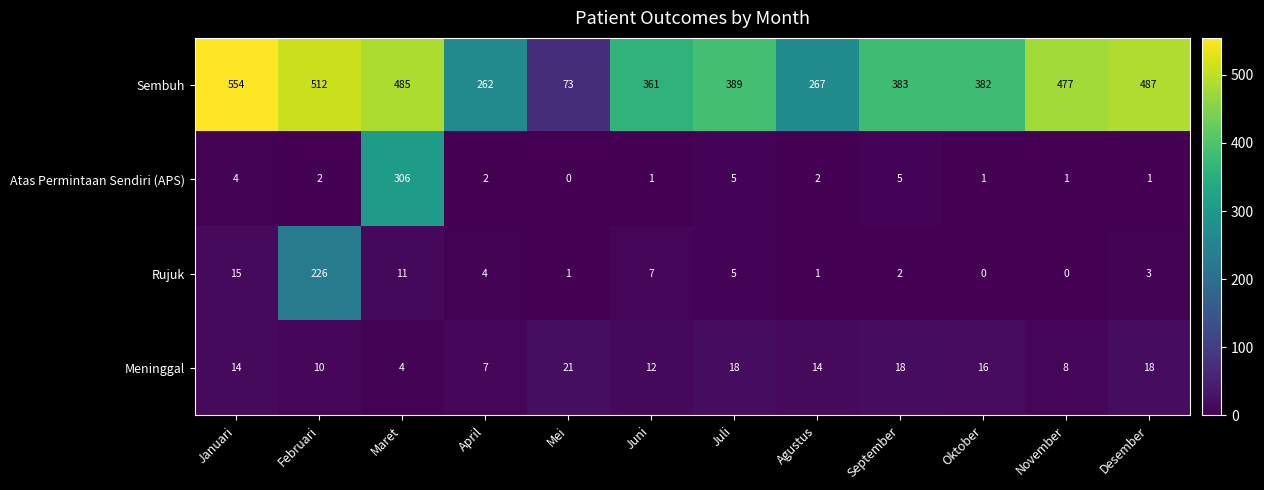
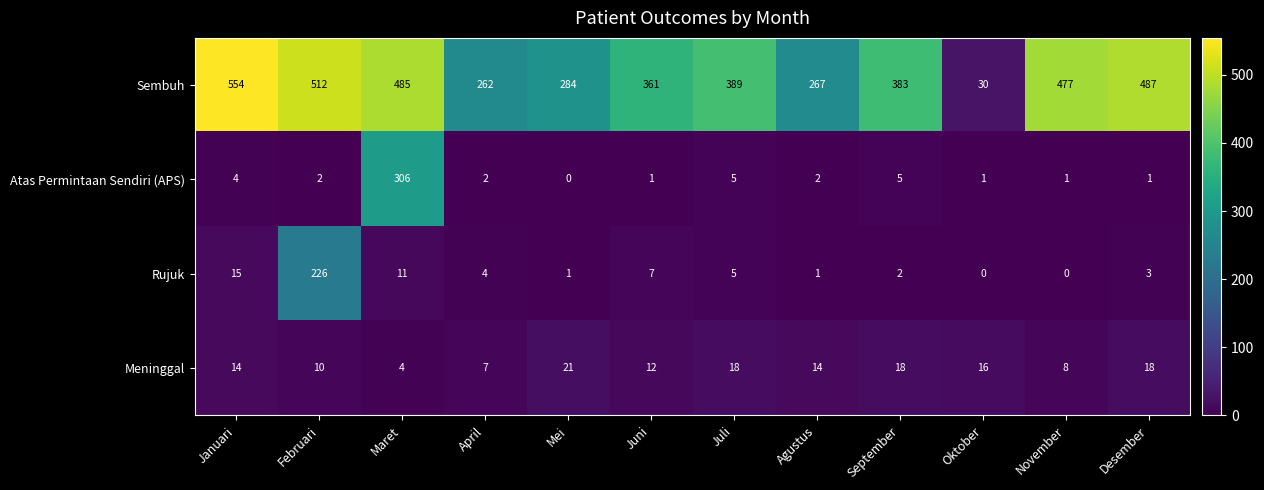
Sembuh, Mei: 73 -> 284
Sembuh, Oktober: 382 -> 30
